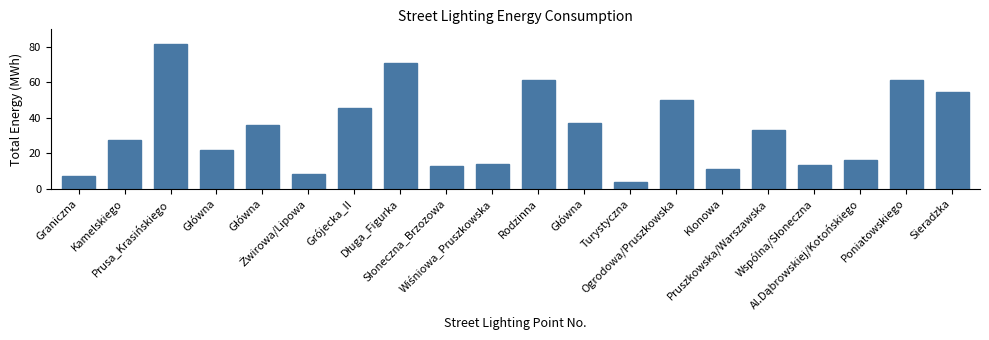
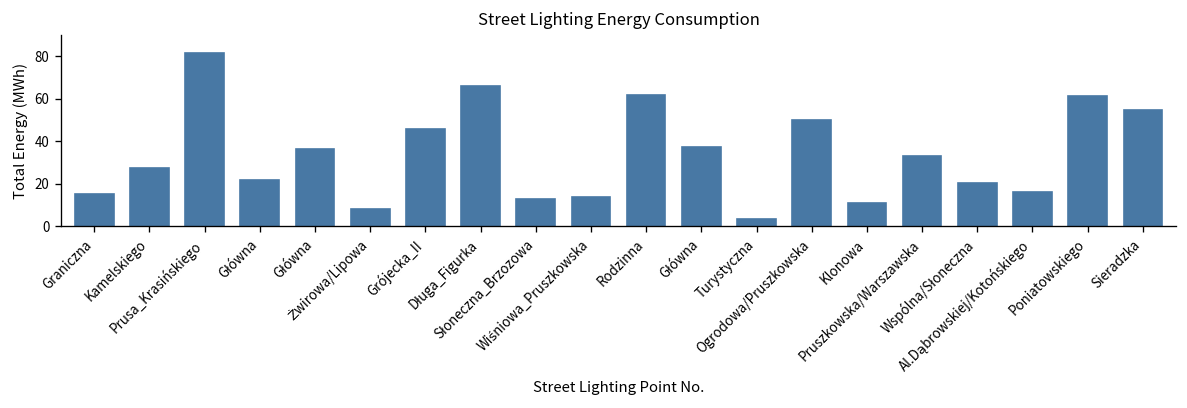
Graniczna: 7 -> 15
Długa_Figurka: 71 -> 66
Wspólna/Słoneczna: 13 -> 20
